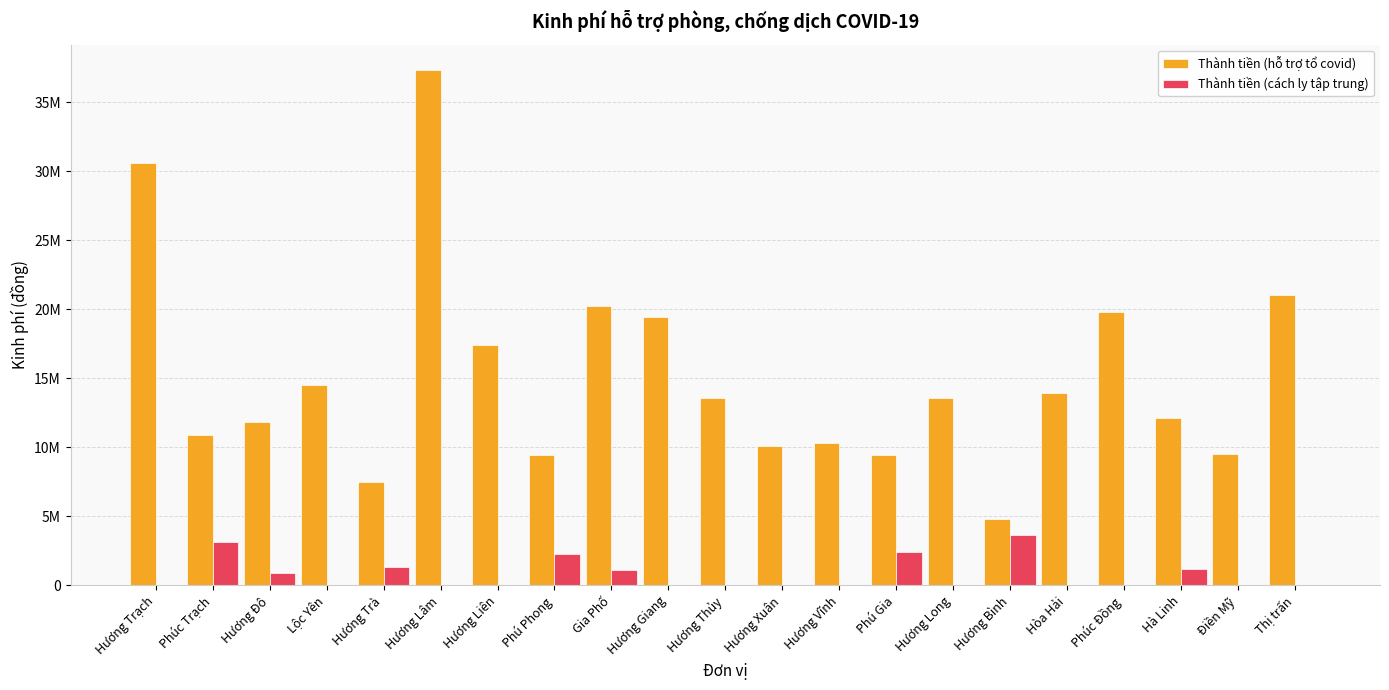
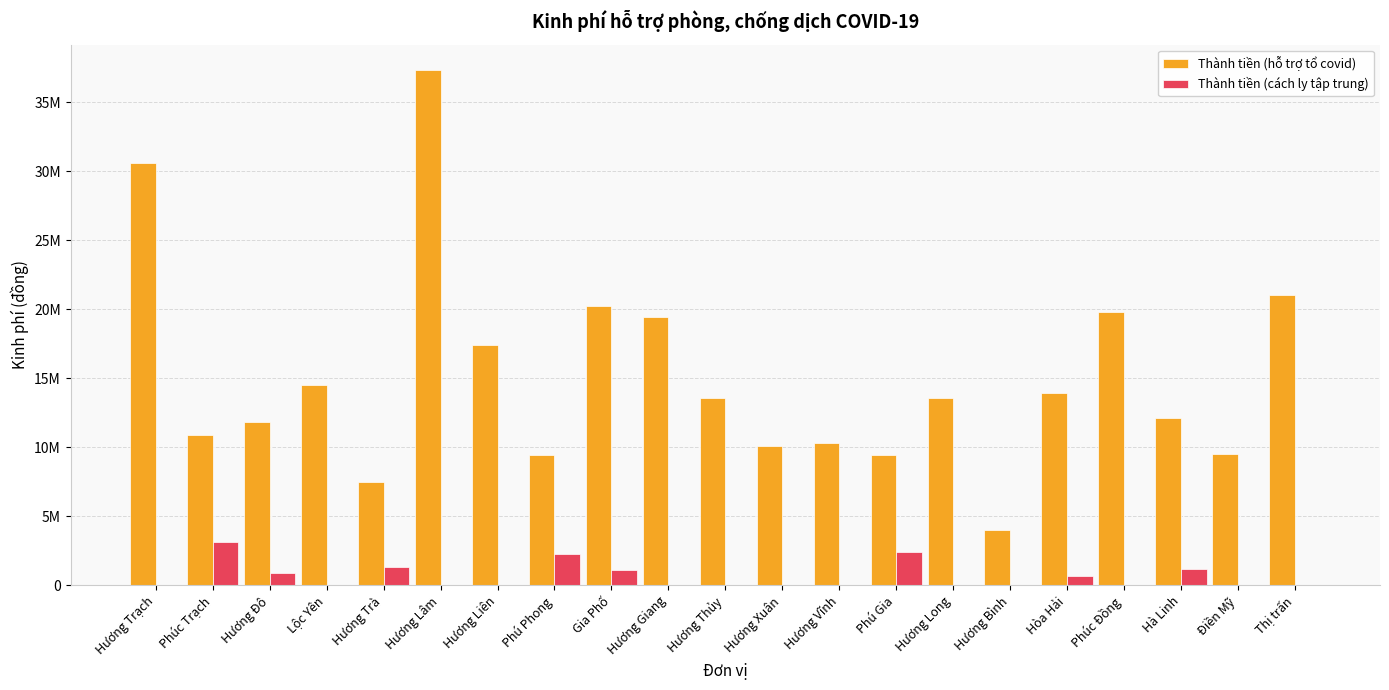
Thành tiền (hỗ trợ tổ covid), Hương Bình: 4800000 -> 4000000
Thành tiền (cách ly tập trung), Hương Bình: 3700000 -> 0
Thành tiền (cách ly tập trung), Hòa Hải: 0 -> 600000
